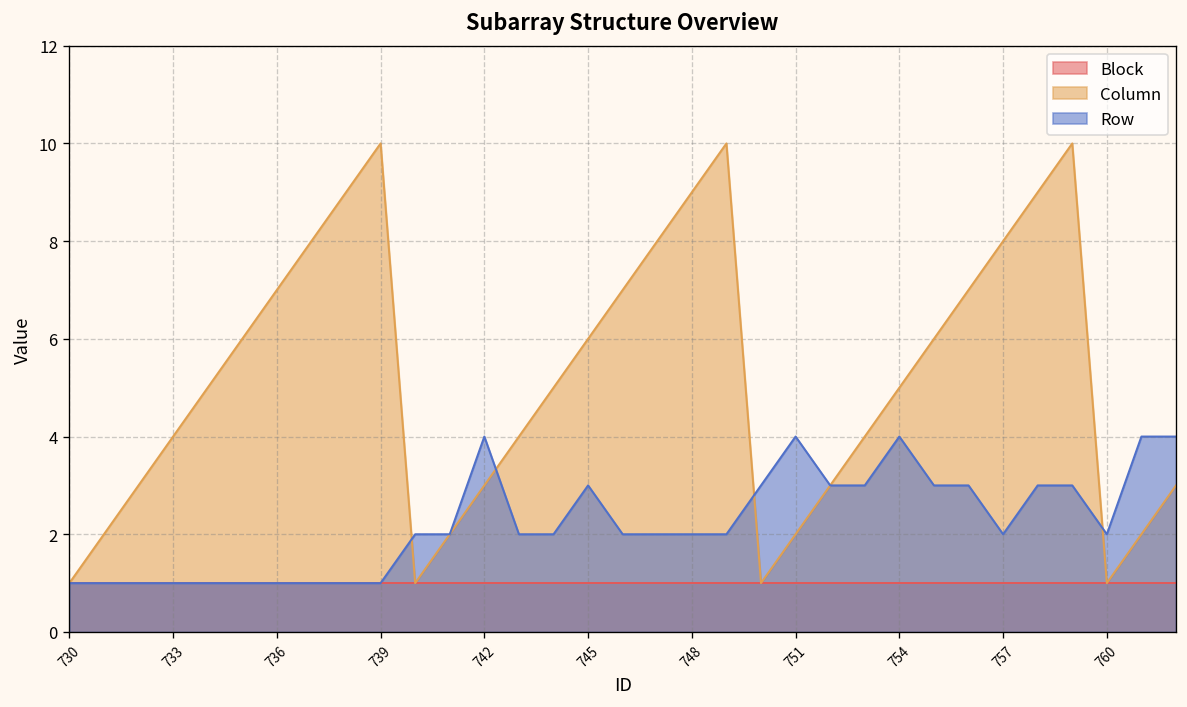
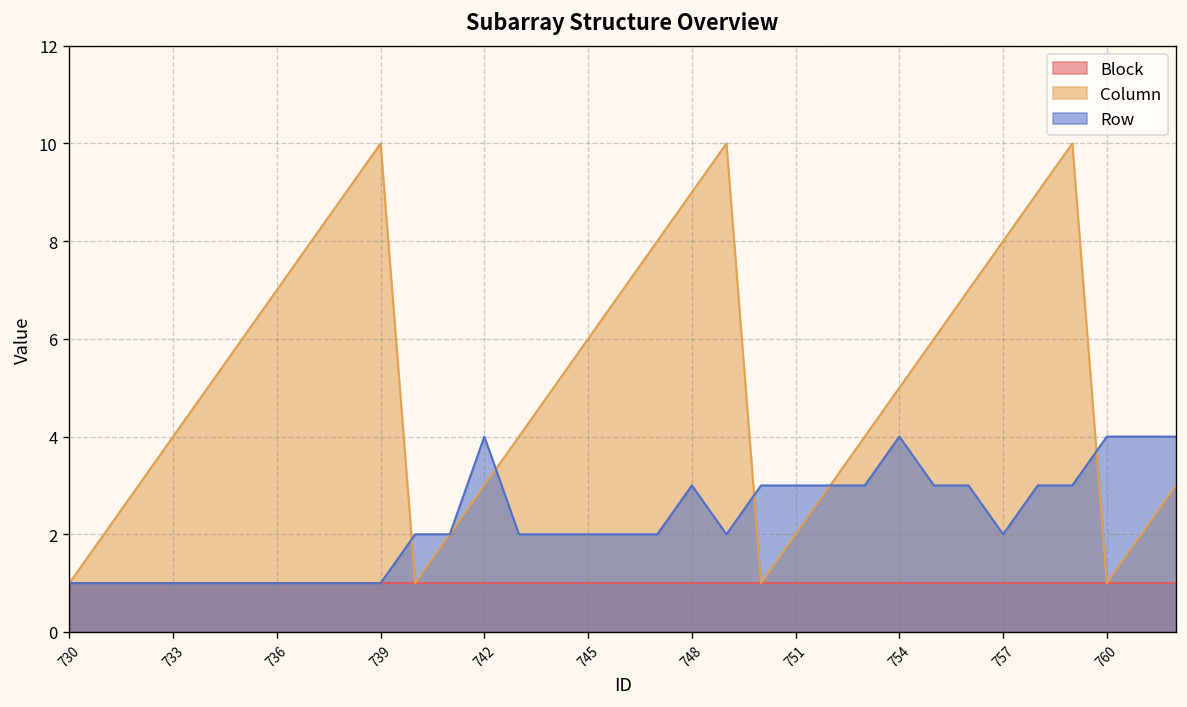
Row, 745: 3 -> 2
Row, 748: 2 -> 3
Row, 751: 4 -> 3
Row, 760: 2 -> 4
